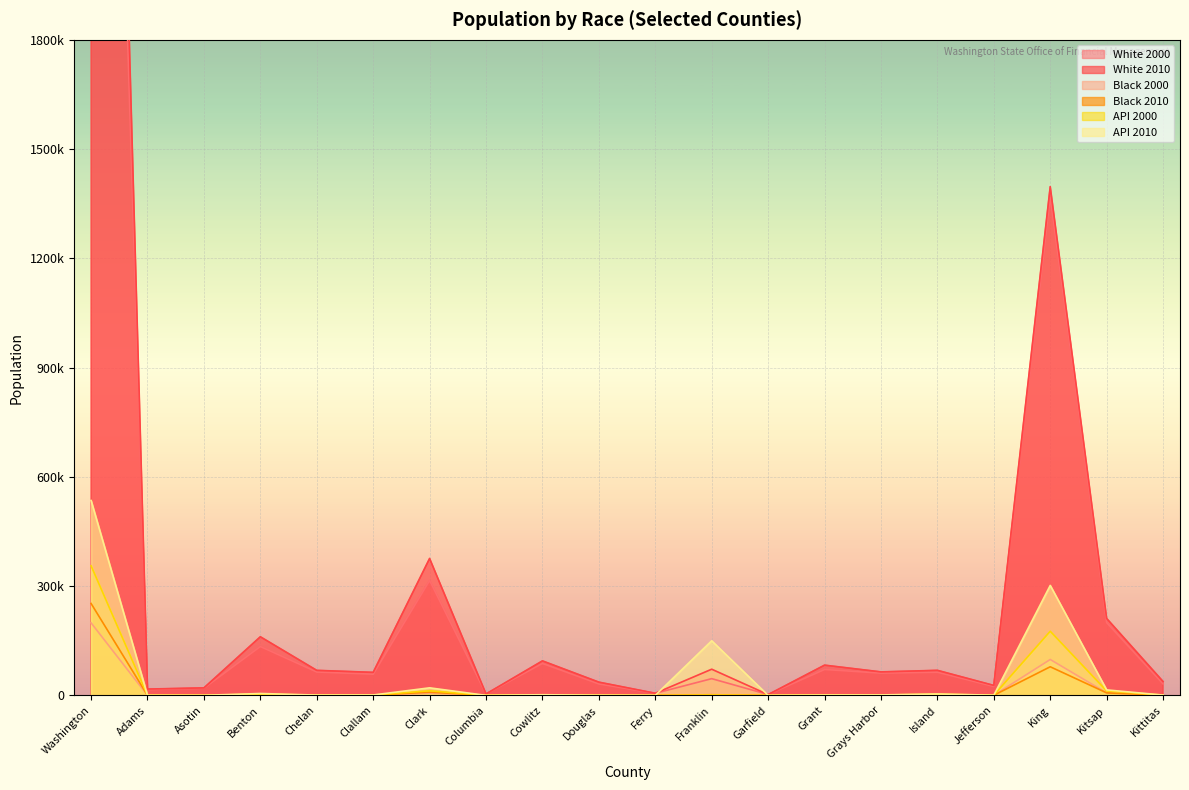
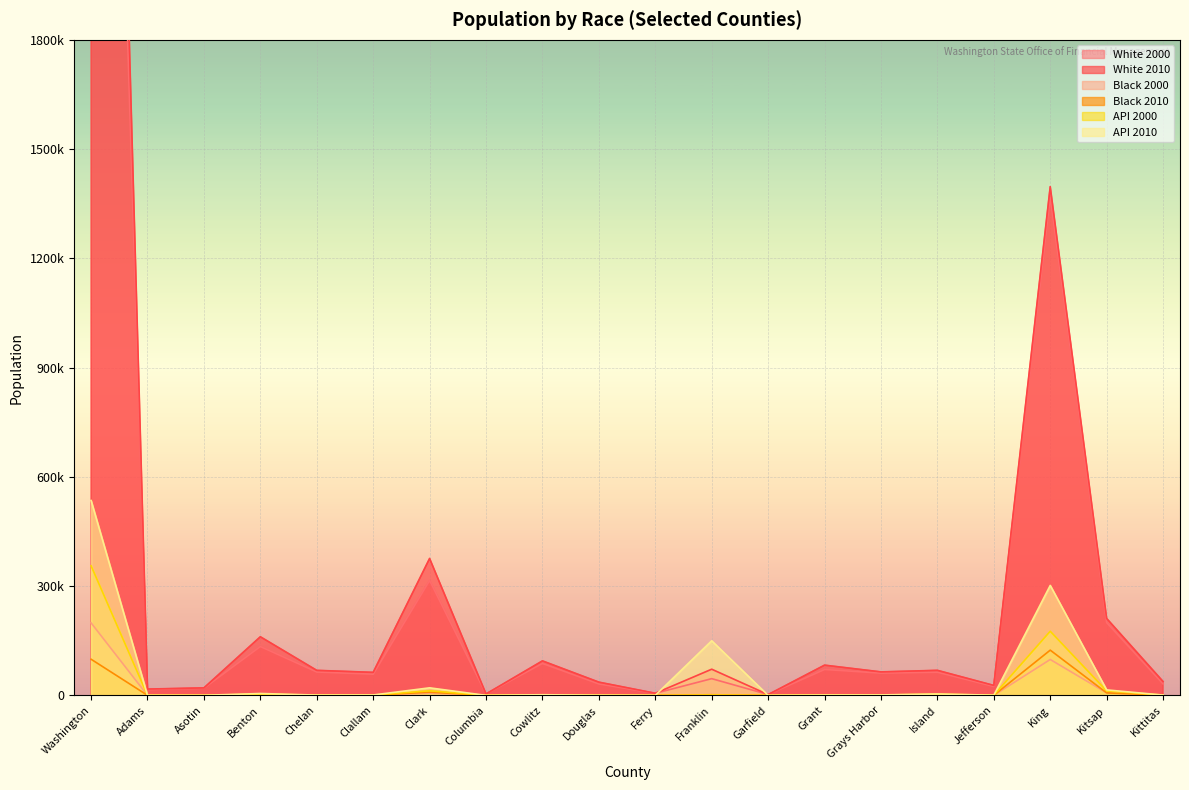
Black 2010, Washington: 250000 -> 100000
Black 2010, King: 80000 -> 120000
